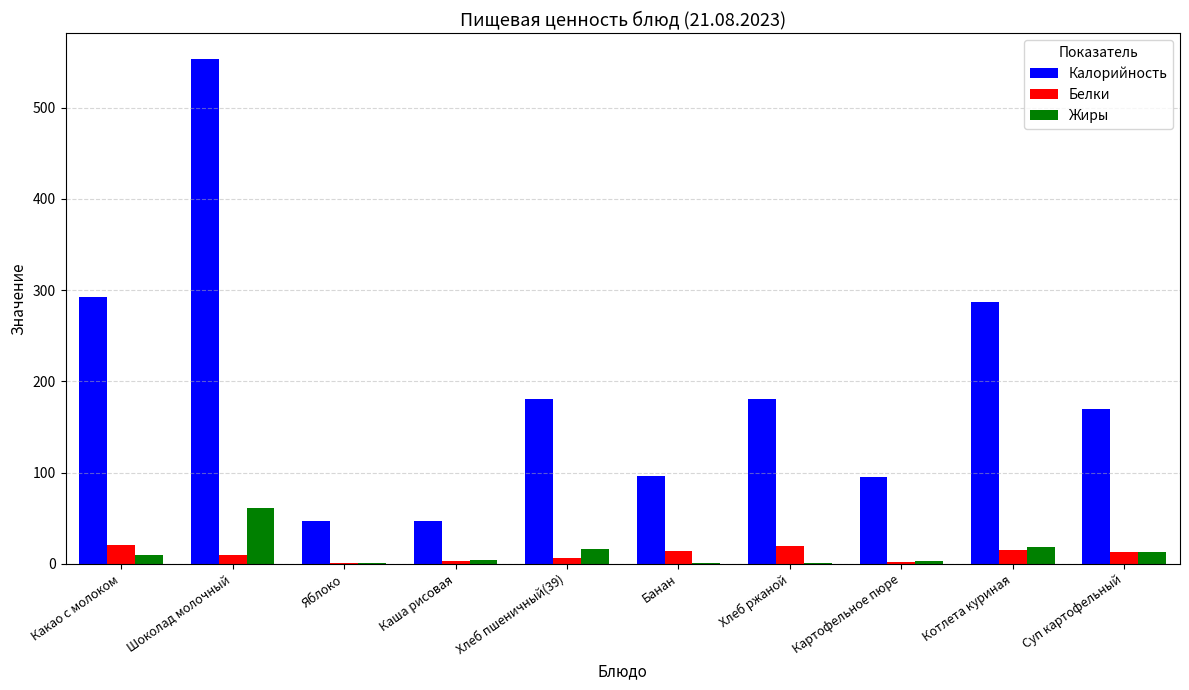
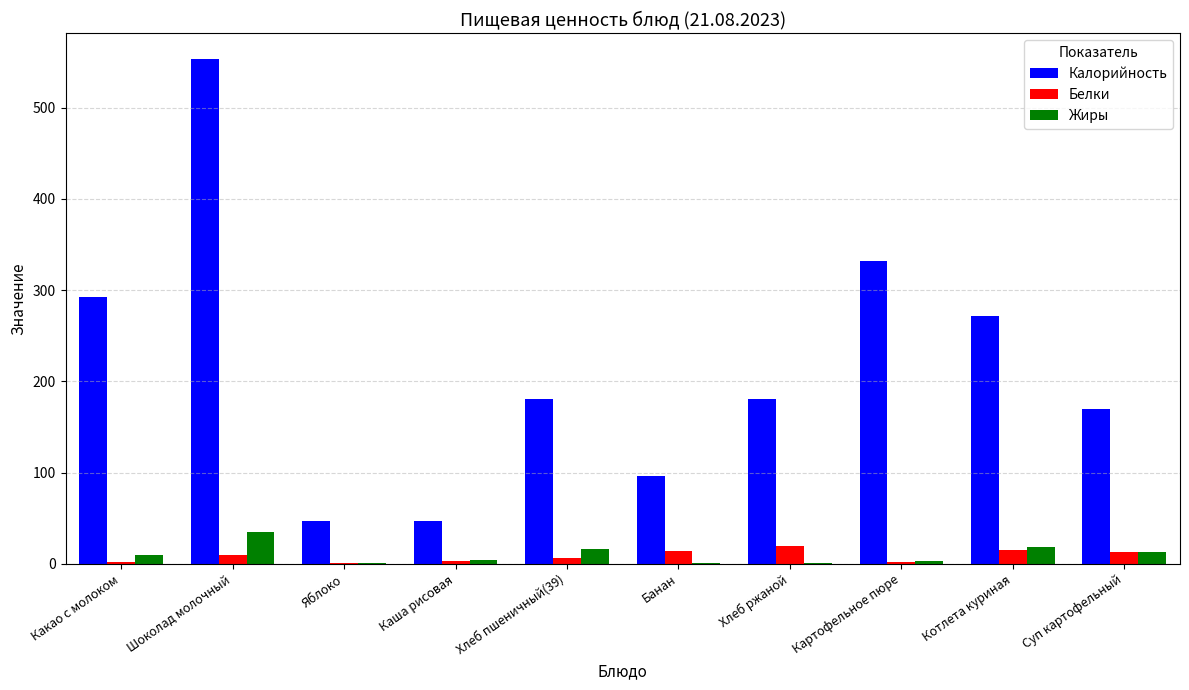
Белки, Какао с молоком: 20 -> 0
Жиры, Шоколад молочный: 60 -> 30
Калорийность, Картофельное пюре: 100 -> 330
Калорийность, Котлета куриная: 290 -> 270
